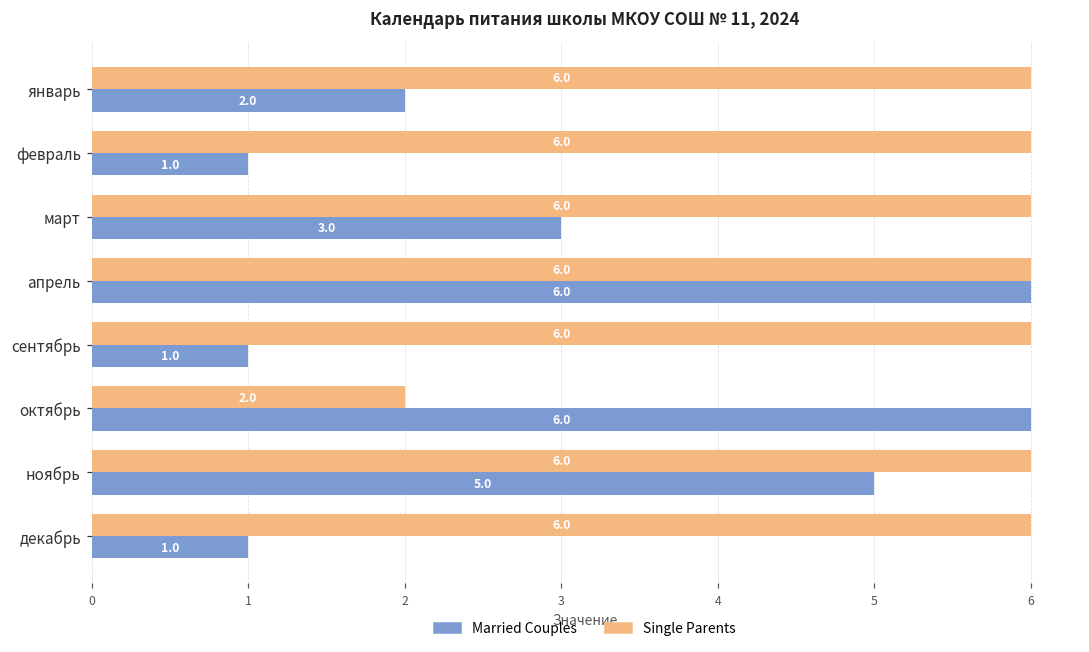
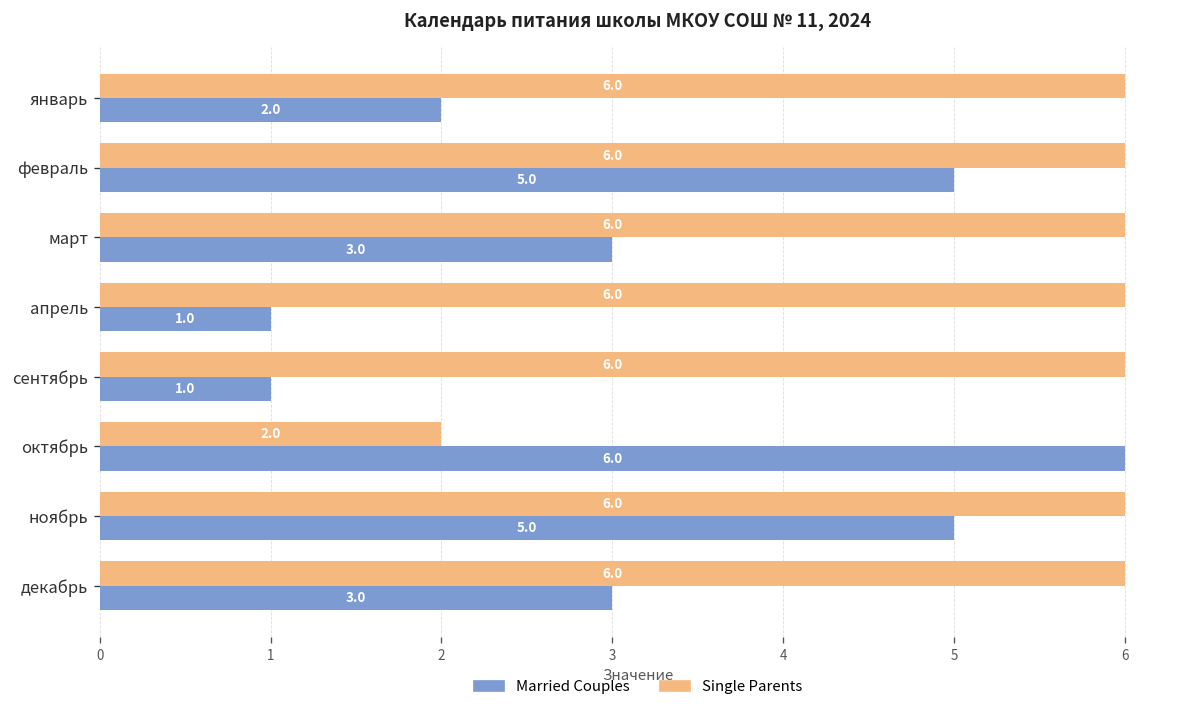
Married Couples, февраль: 1.0 -> 5.0
Married Couples, апрель: 6.0 -> 1.0
Married Couples, декабрь: 1.0 -> 3.0
